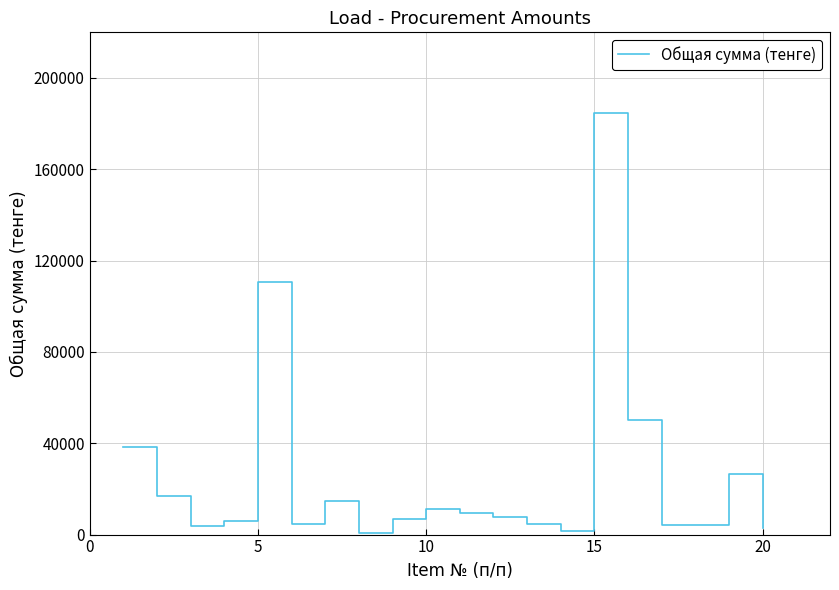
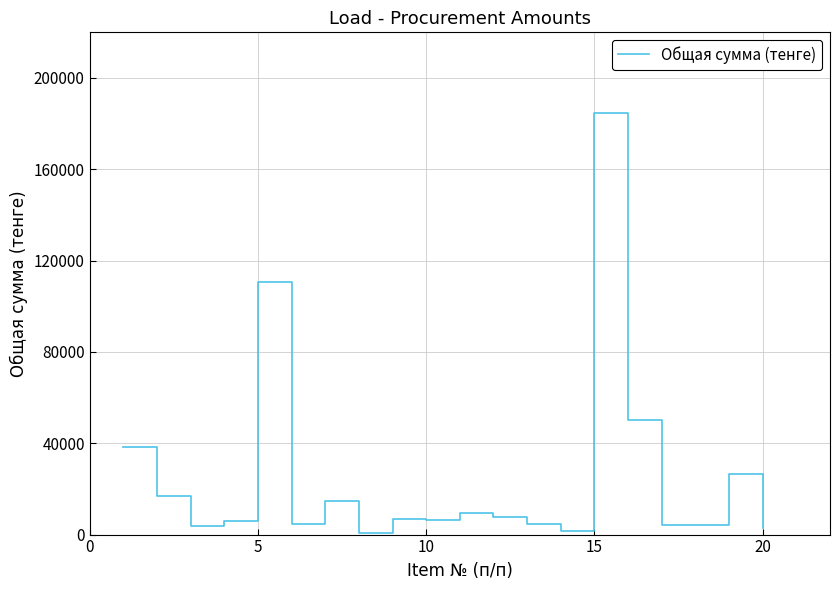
10: 11000 -> 6000
